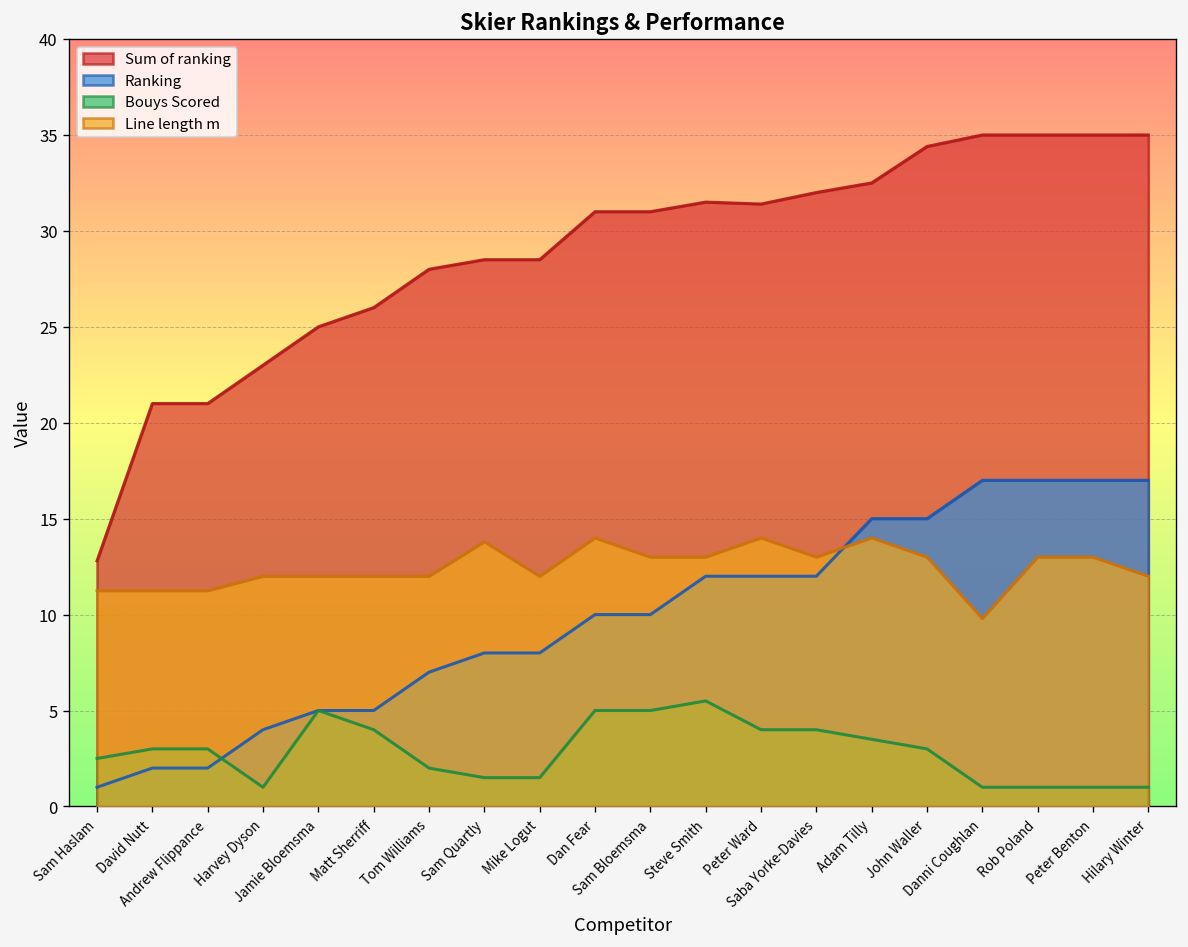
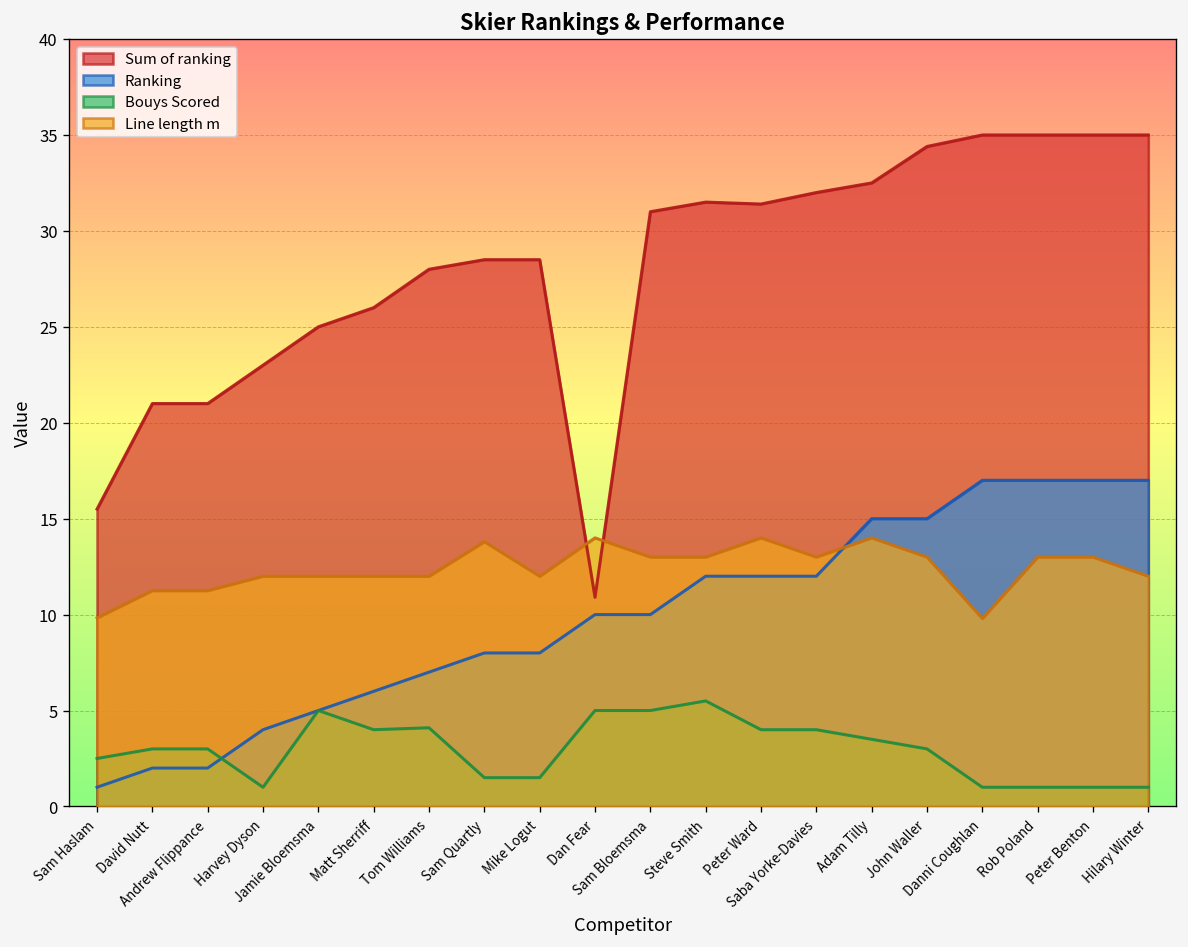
Sum of ranking, Sam Haslam: 12.8 -> 15.5
Line length m, Sam Haslam: 11.3 -> 9.8
Ranking, Matt Sherriff: 5 -> 6
Bouys Scored, Tom Williams: 2.0 -> 4.1
Sum of ranking, Dan Fear: 31.0 -> 10.9
